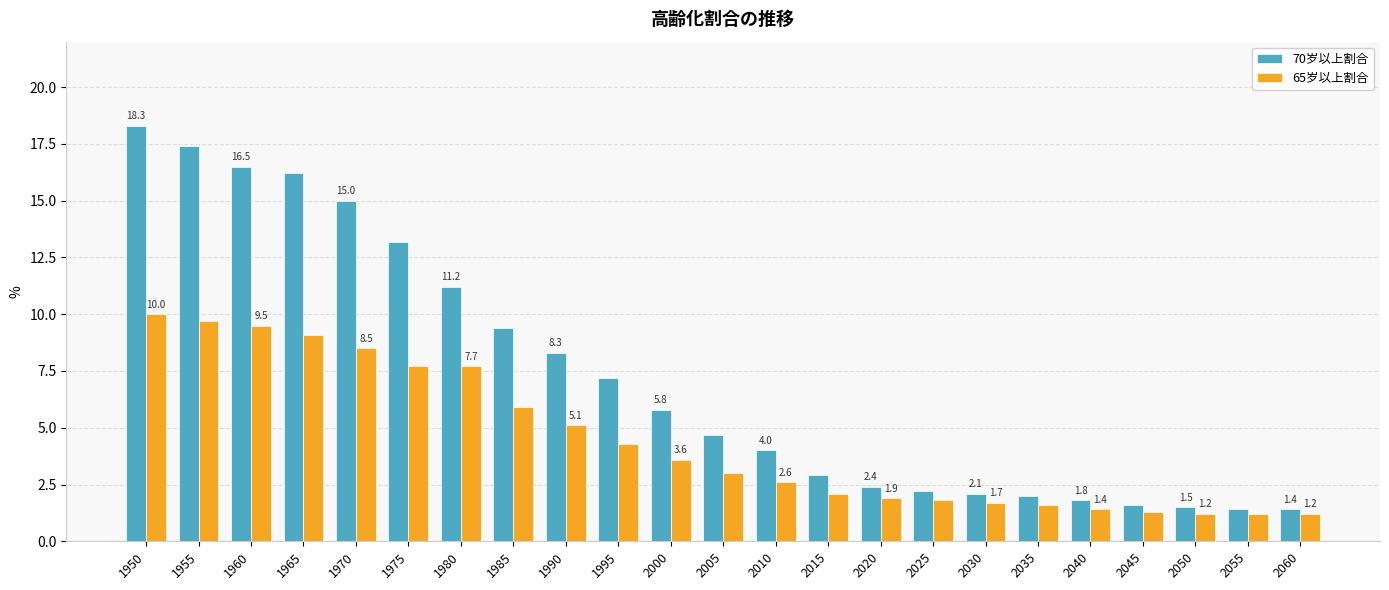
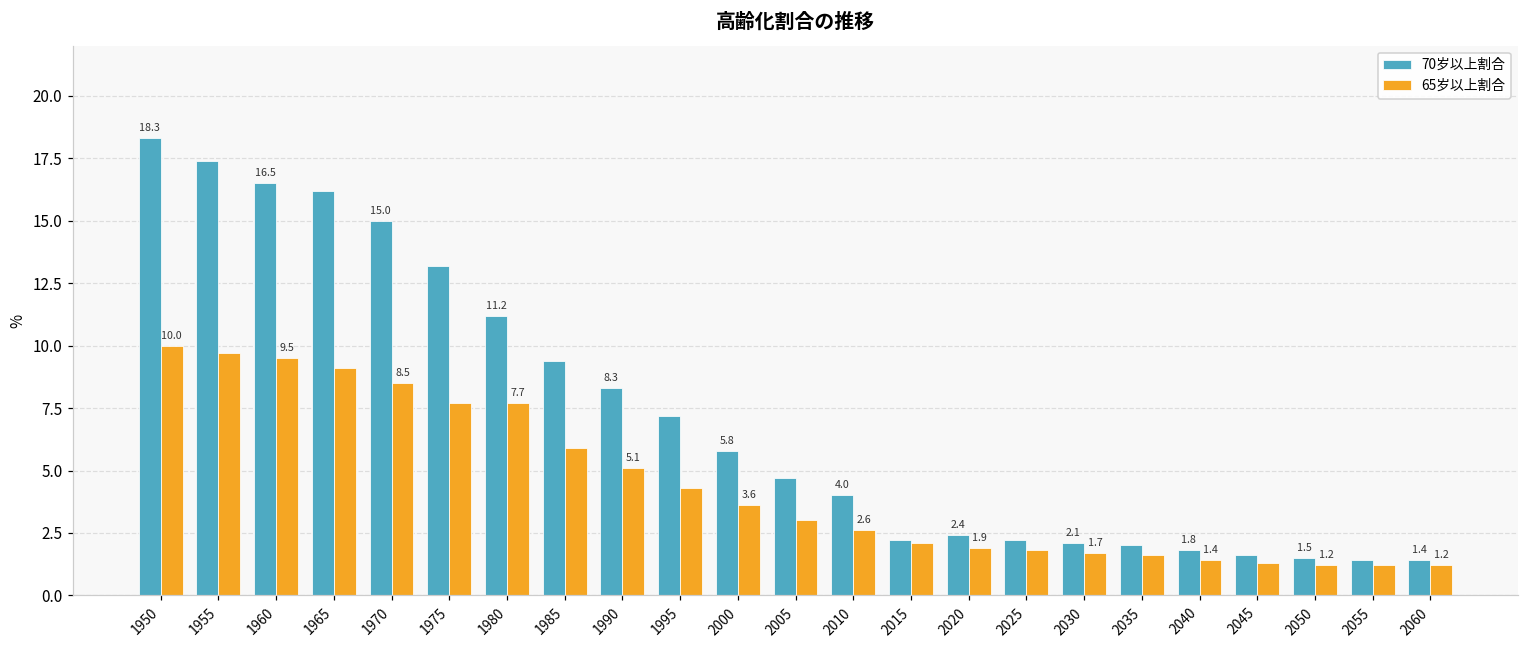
70岁以上割合, 2015: 2.9 -> 2.2
